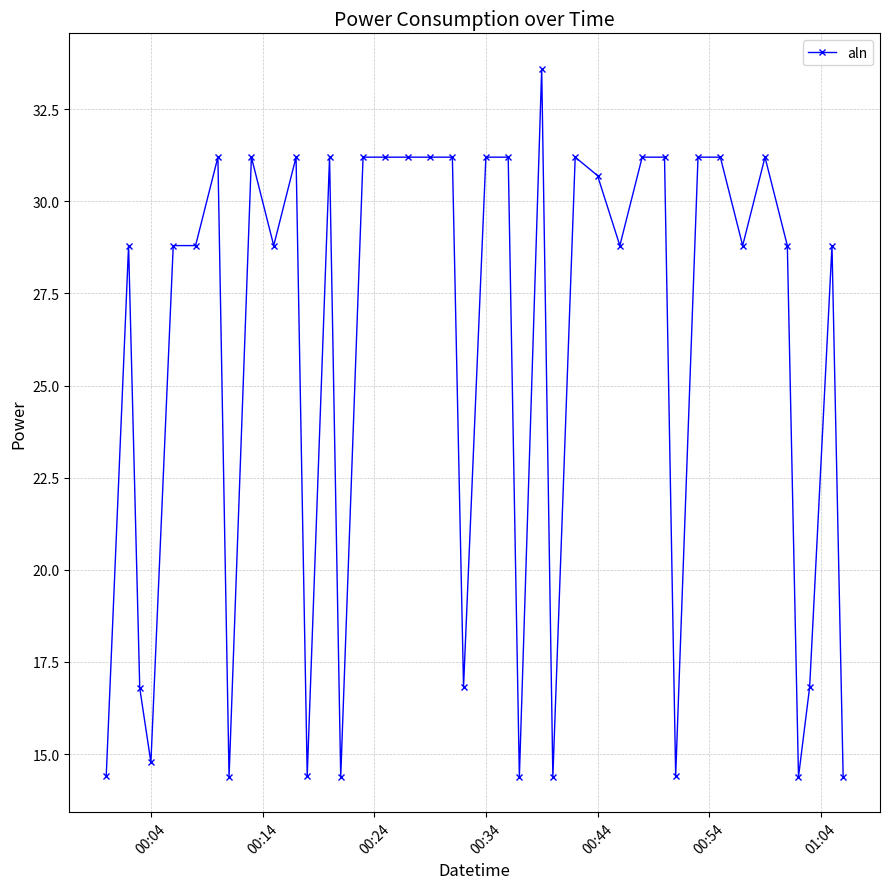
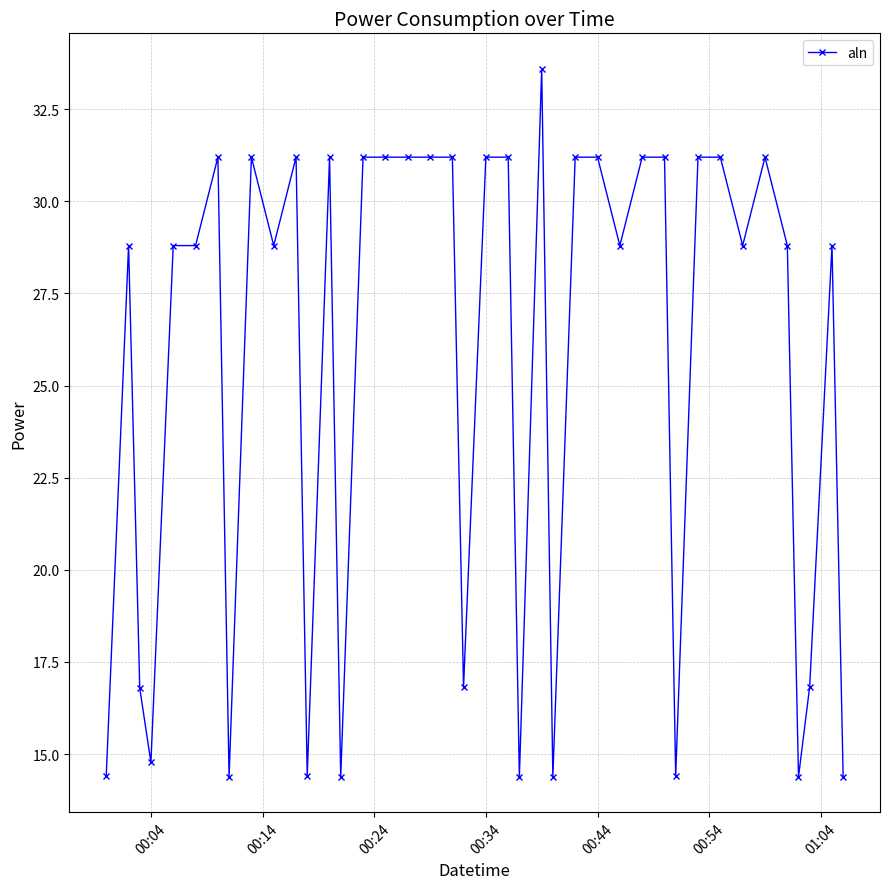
00:44: 30.7 -> 31.2
